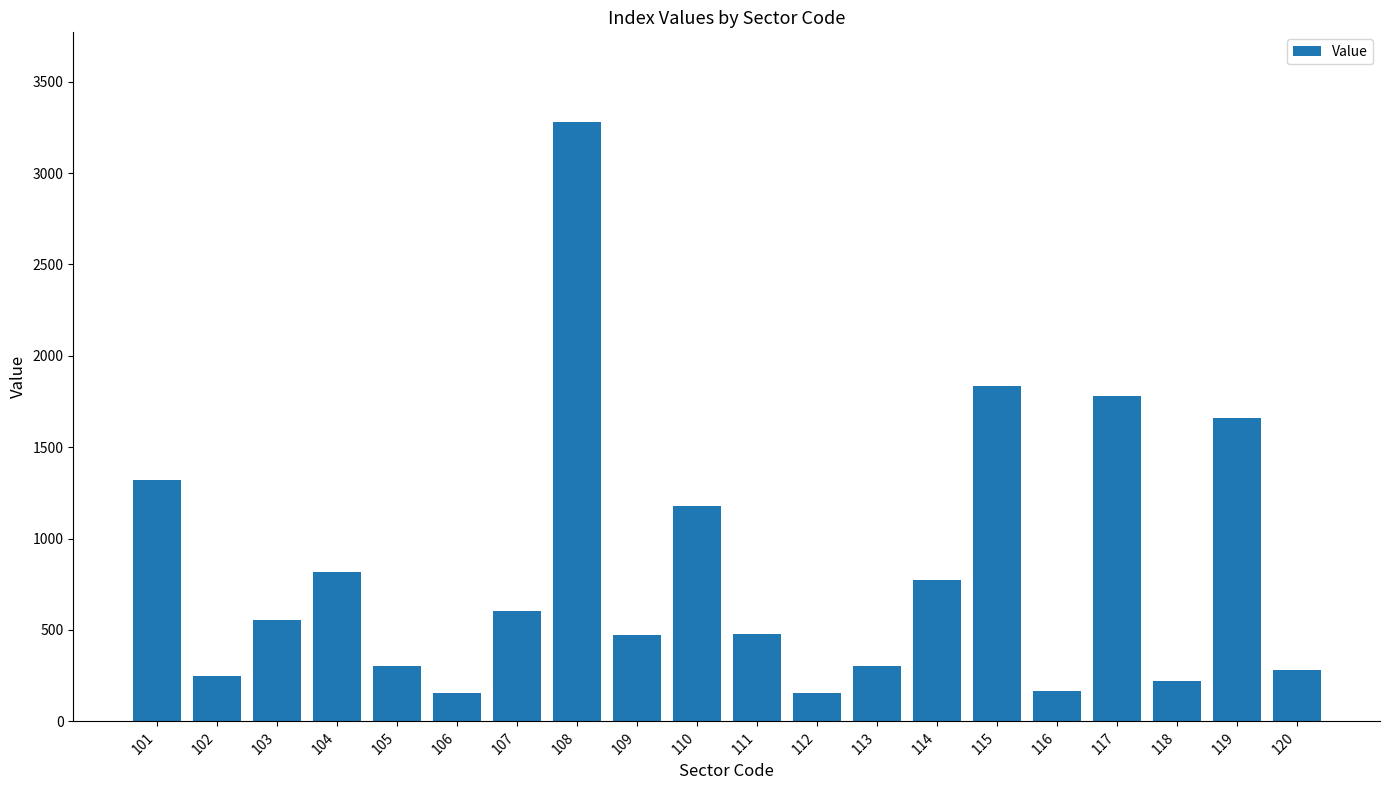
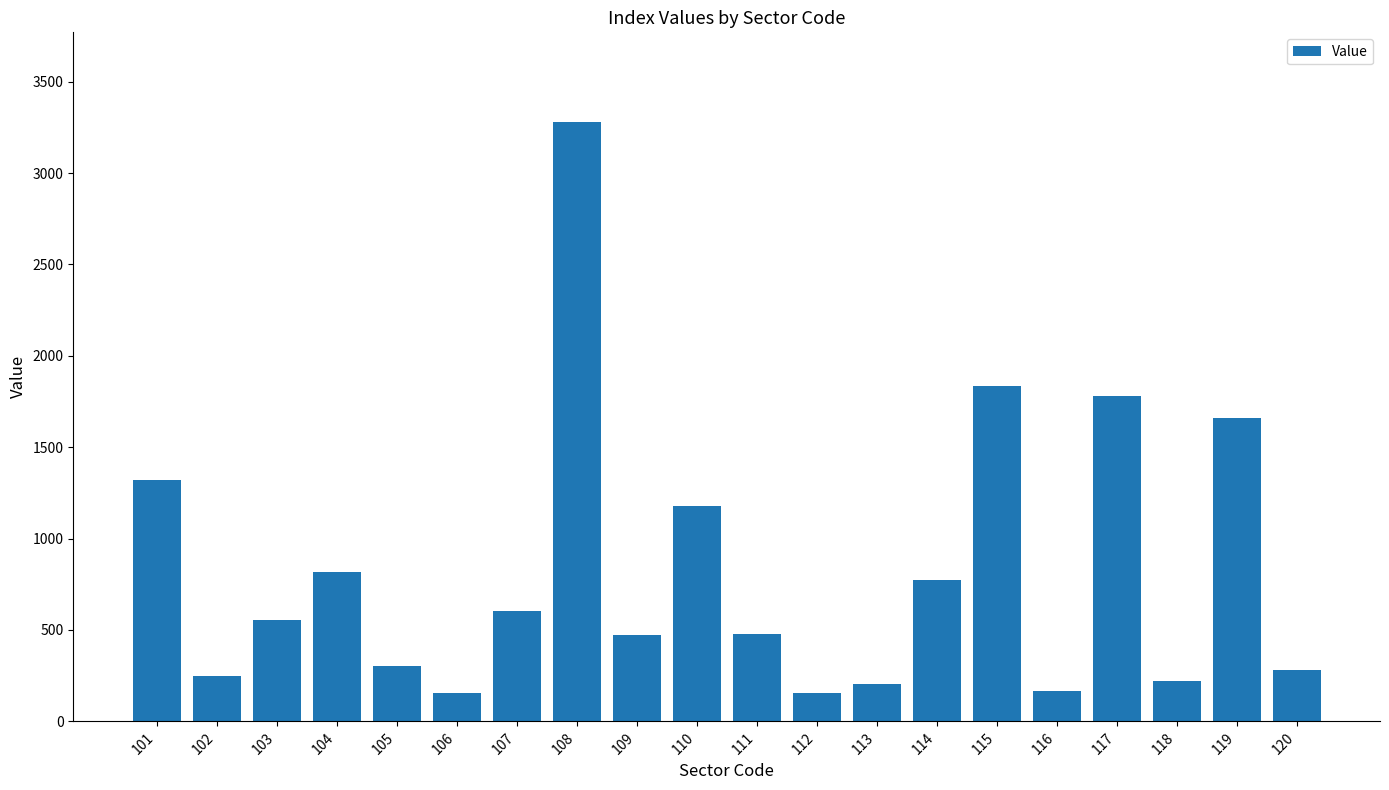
113: 300 -> 210
